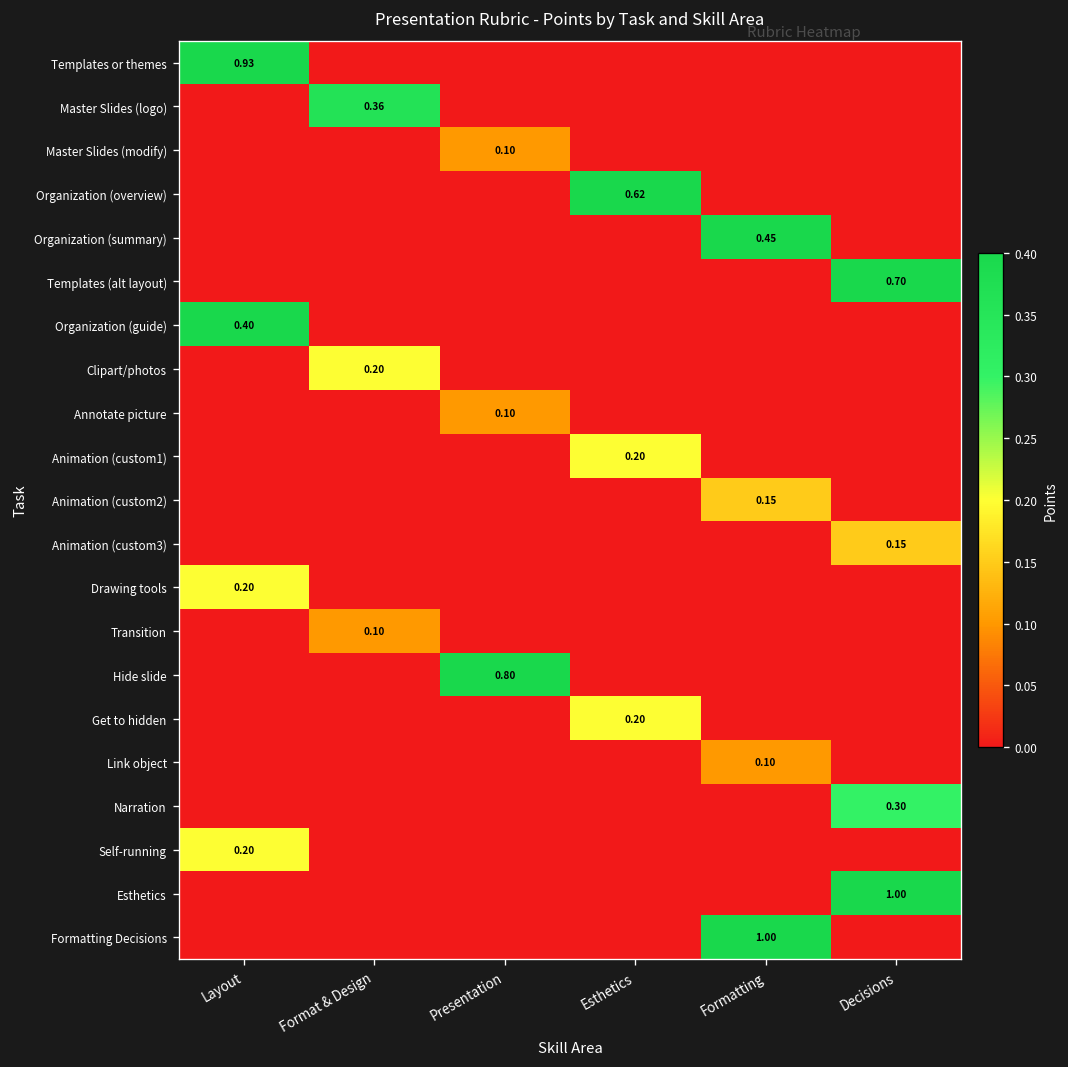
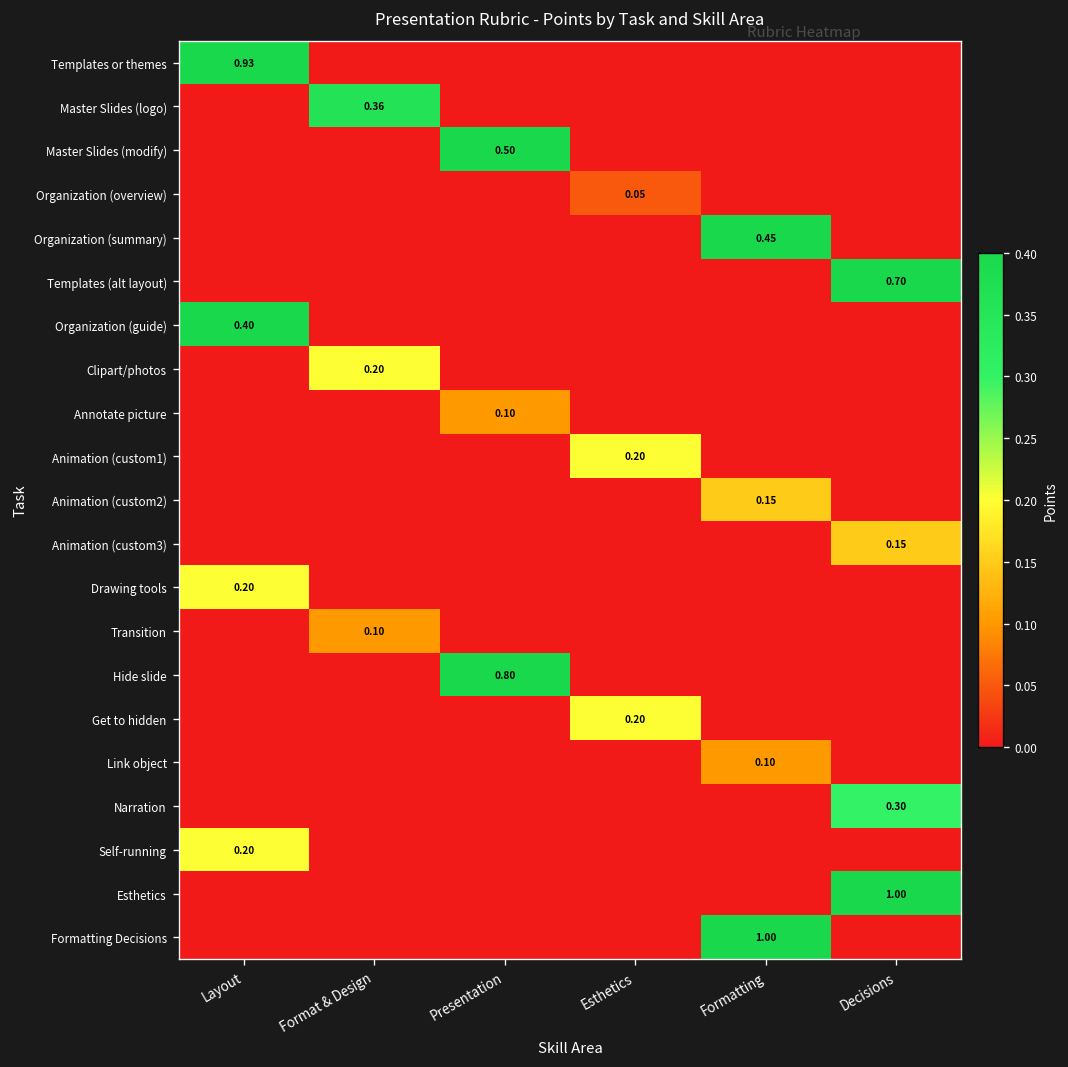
Master Slides (modify), Presentation: 0.10 -> 0.50
Organization (overview), Esthetics: 0.62 -> 0.05
